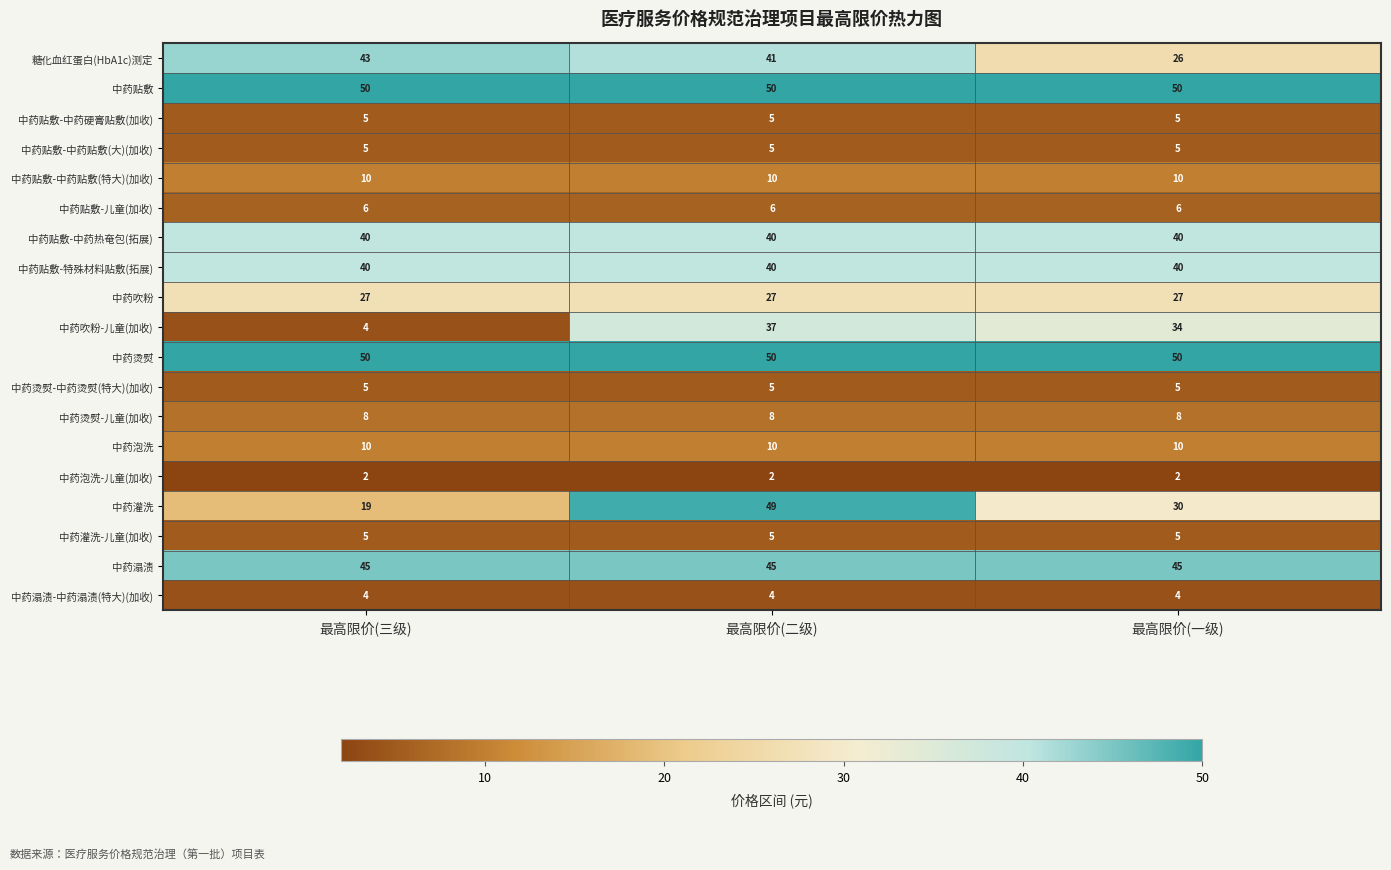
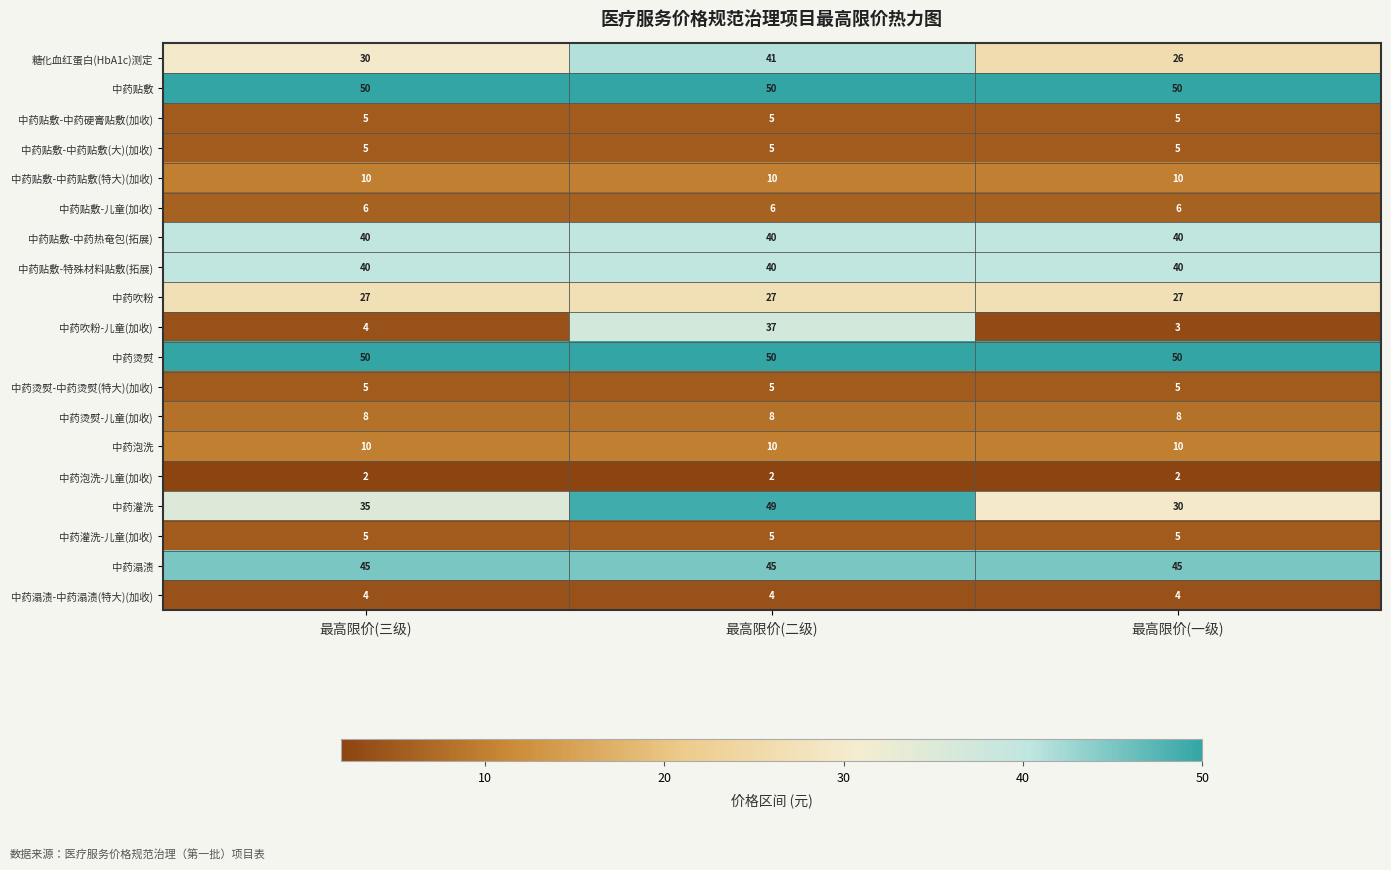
糖化血红蛋白(HbA1c)测定, 最高限价(三级): 43 -> 30
中药吹粉-儿童(加收), 最高限价(一级): 34 -> 3
中药灌洗, 最高限价(三级): 19 -> 35
